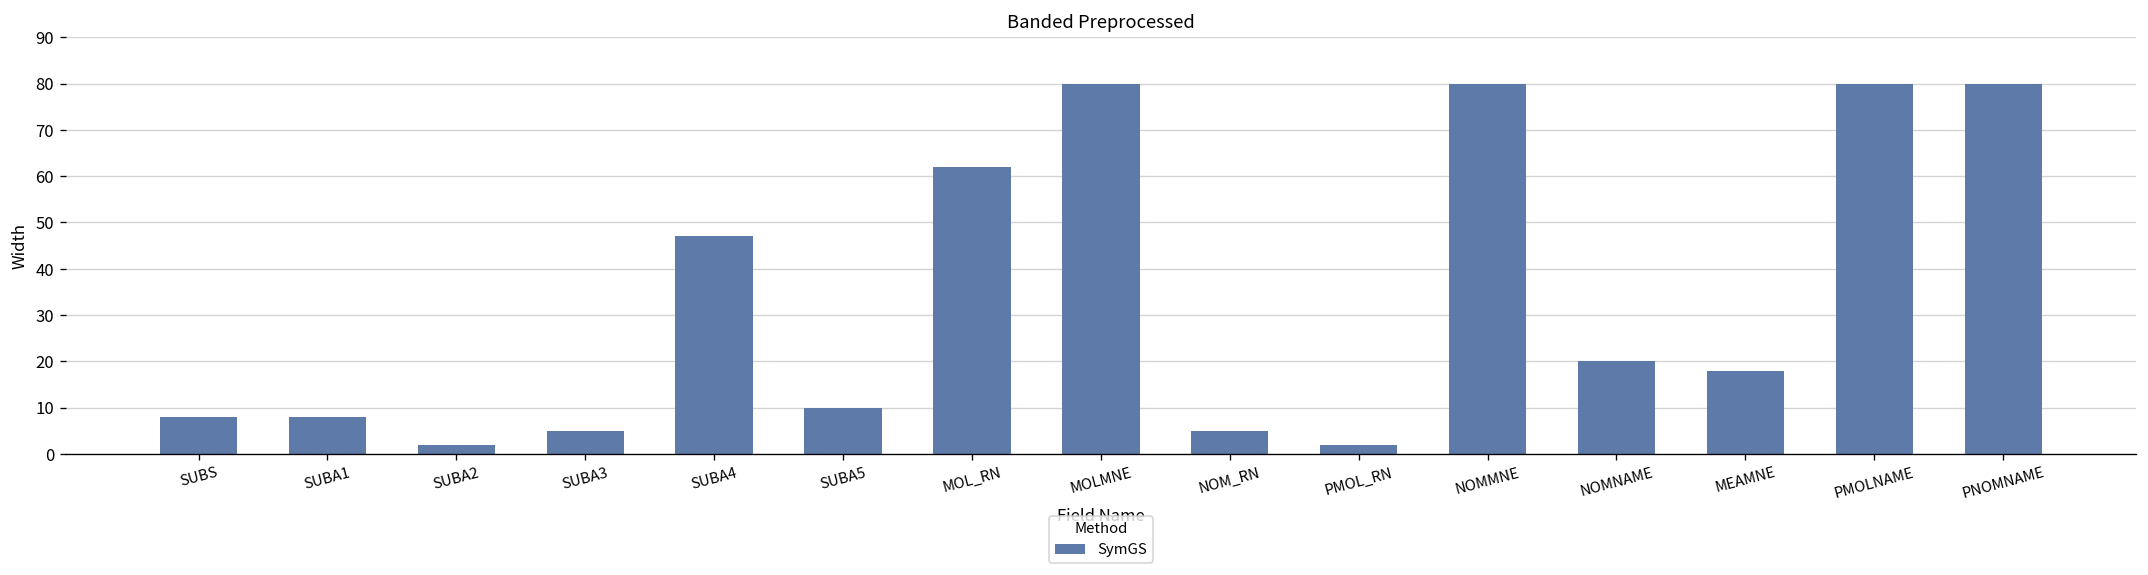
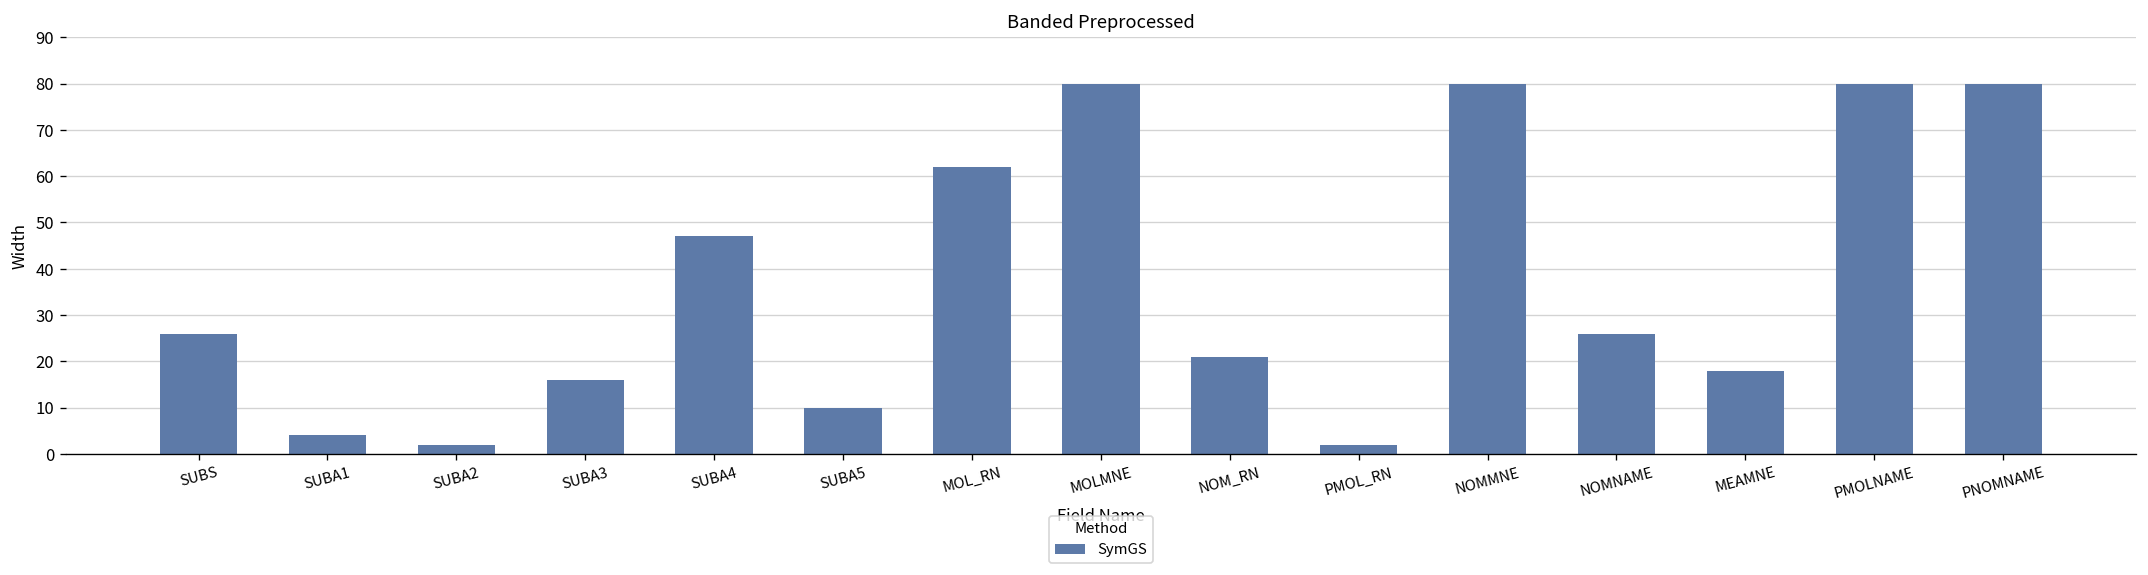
SUBS: 8 -> 26
SUBA1: 8 -> 4
SUBA3: 5 -> 16
NOM_RN: 5 -> 21
NOMNAME: 20 -> 26
